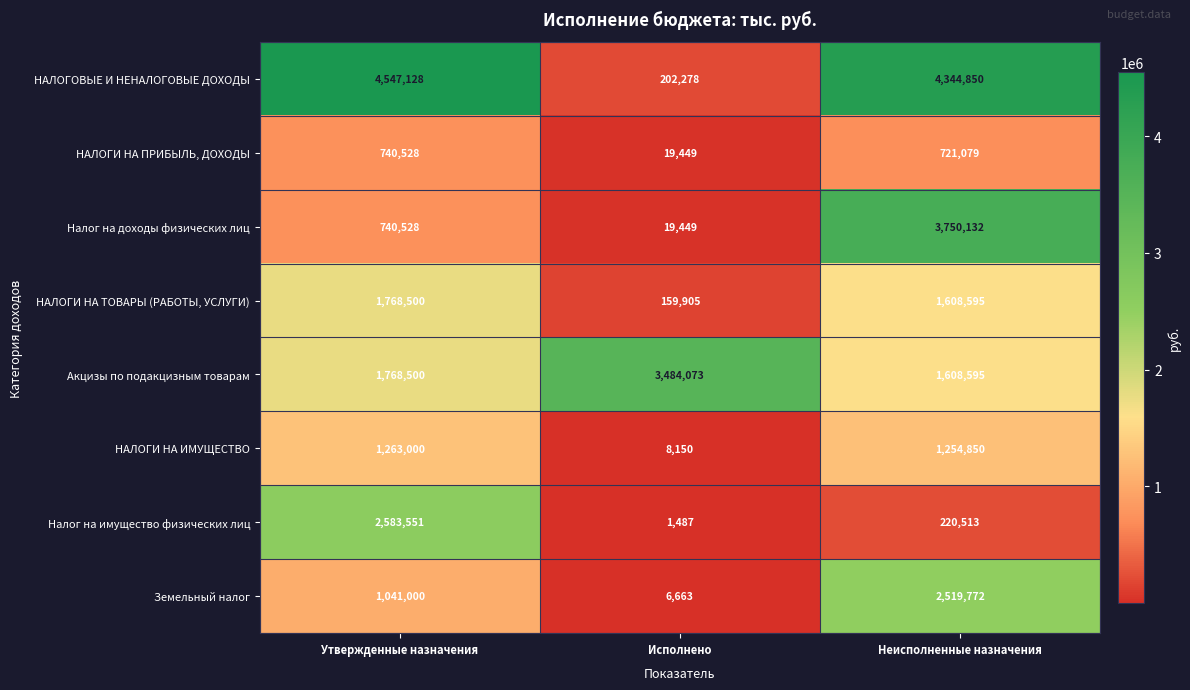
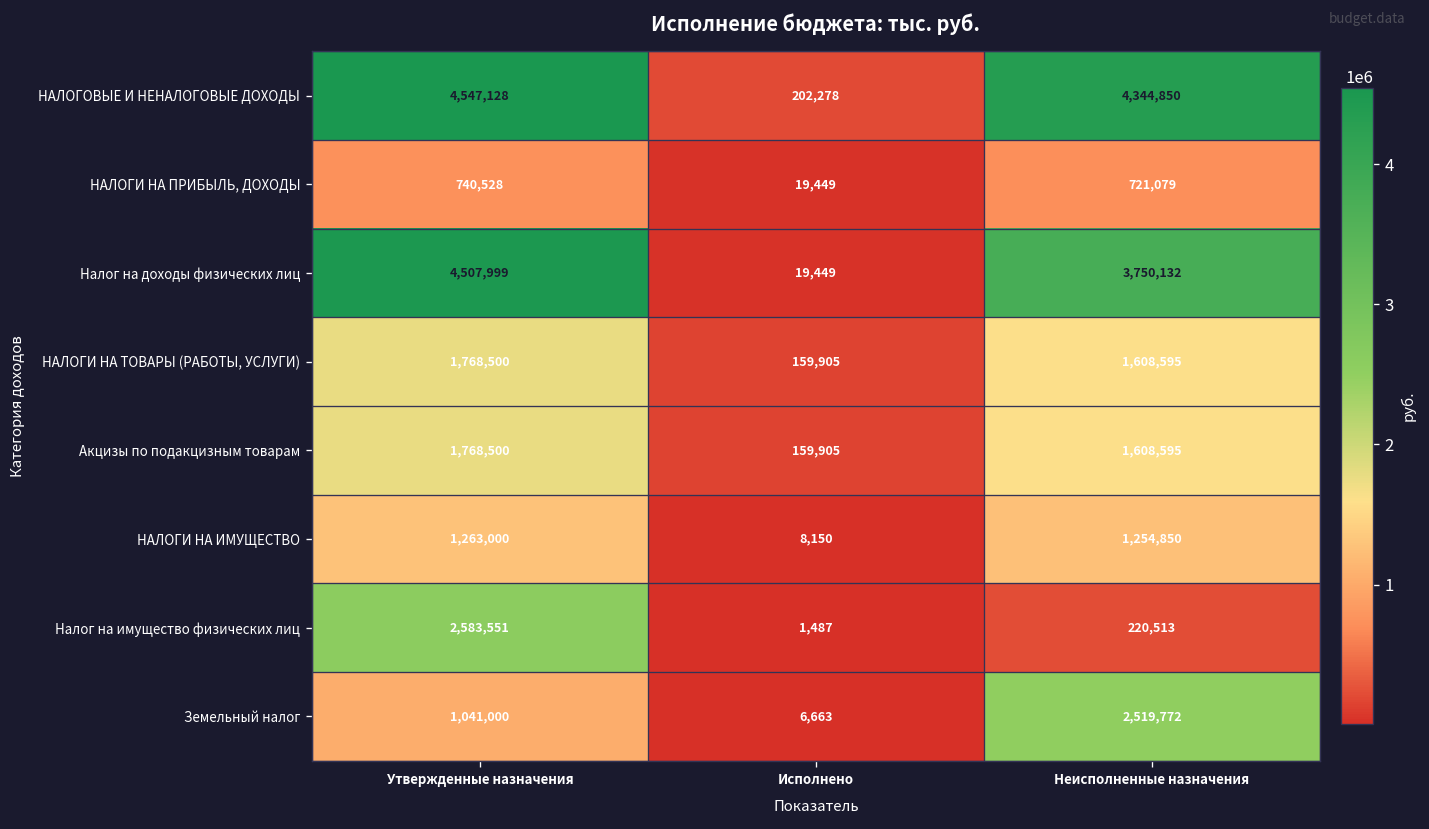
Налог на доходы физических лиц, Утвержденные назначения: 740,528 -> 4,507,999
Акцизы по подакцизным товарам, Исполнено: 3,484,073 -> 159,905
